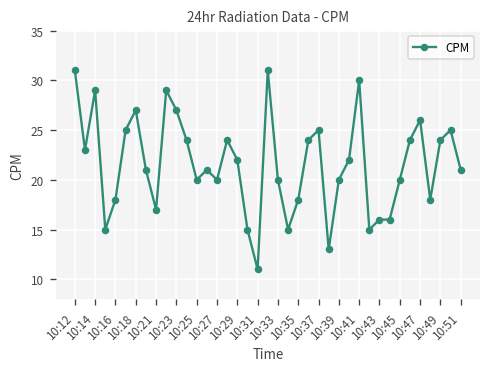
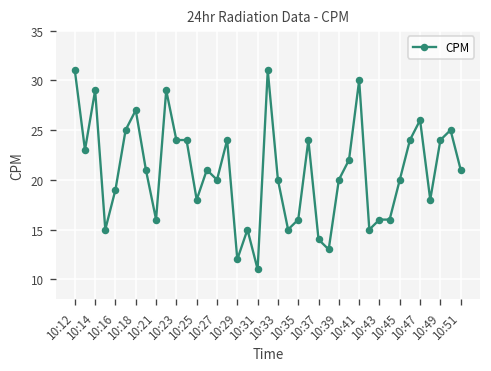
10:16: 18 -> 19
10:21: 17 -> 16
10:23: 27 -> 24
10:25: 20 -> 18
10:29: 22 -> 12
10:35: 18 -> 16
10:37: 25 -> 14
